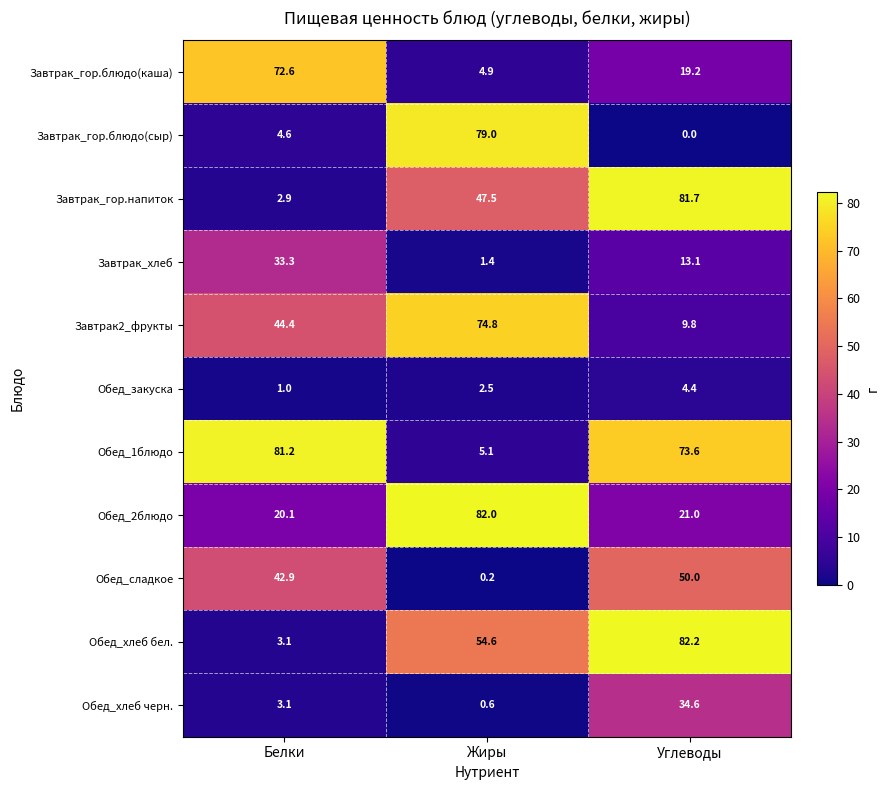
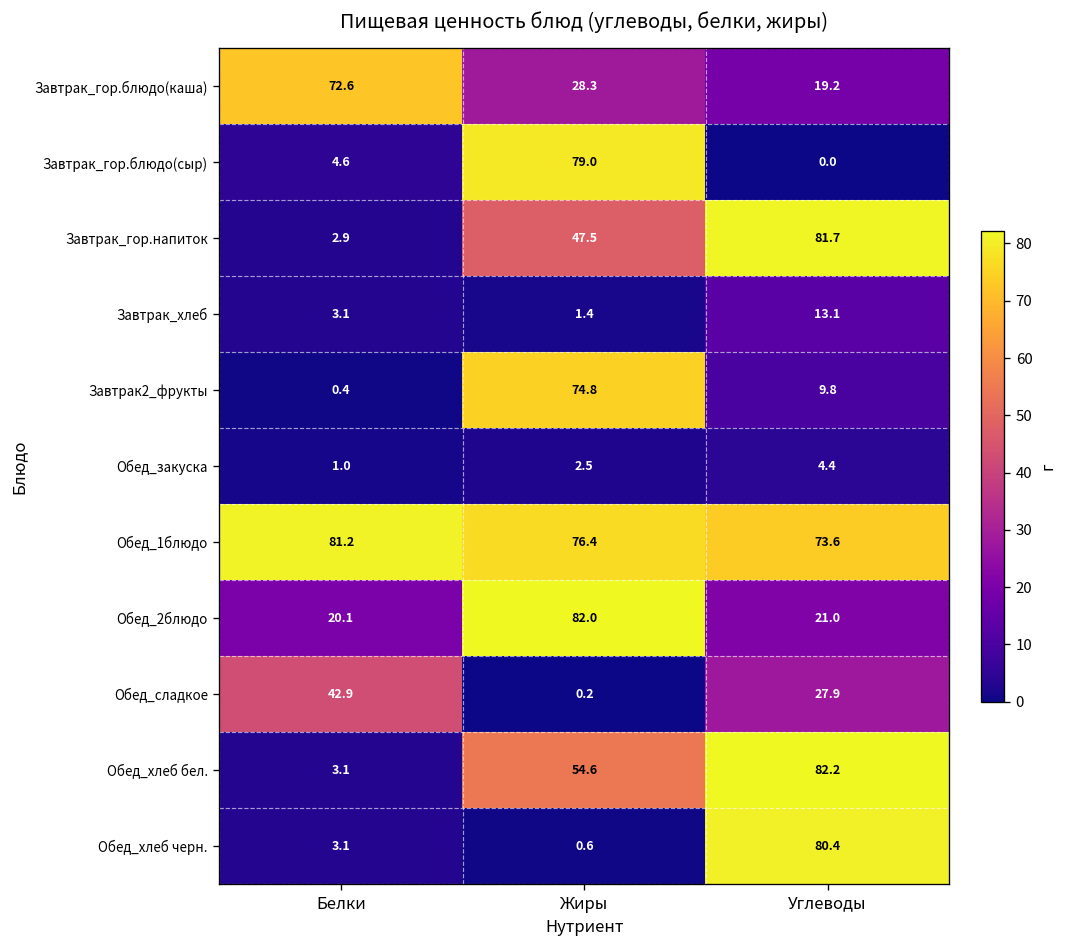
Завтрак_гор.блюдо(каша), Жиры: 4.9 -> 28.3
Завтрак_хлеб, Белки: 33.3 -> 3.1
Завтрак2_фрукты, Белки: 44.4 -> 0.4
Обед_1блюдо, Жиры: 5.1 -> 76.4
Обед_сладкое, Углеводы: 50.0 -> 27.9
Обед_хлеб черн., Углеводы: 34.6 -> 80.4
